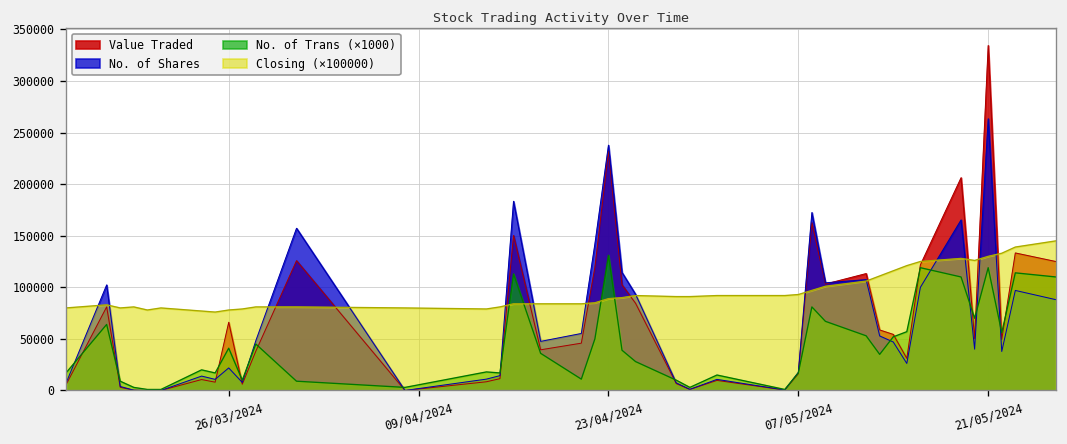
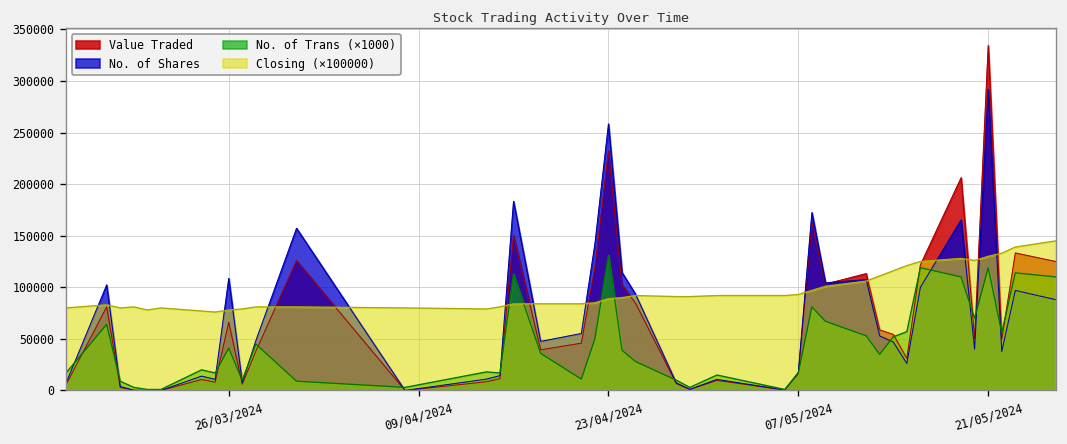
No. of Shares, 26/03/2024: 20000 -> 110000
No. of Shares, 23/04/2024: 240000 -> 260000
No. of Shares, 21/05/2024: 260000 -> 290000
